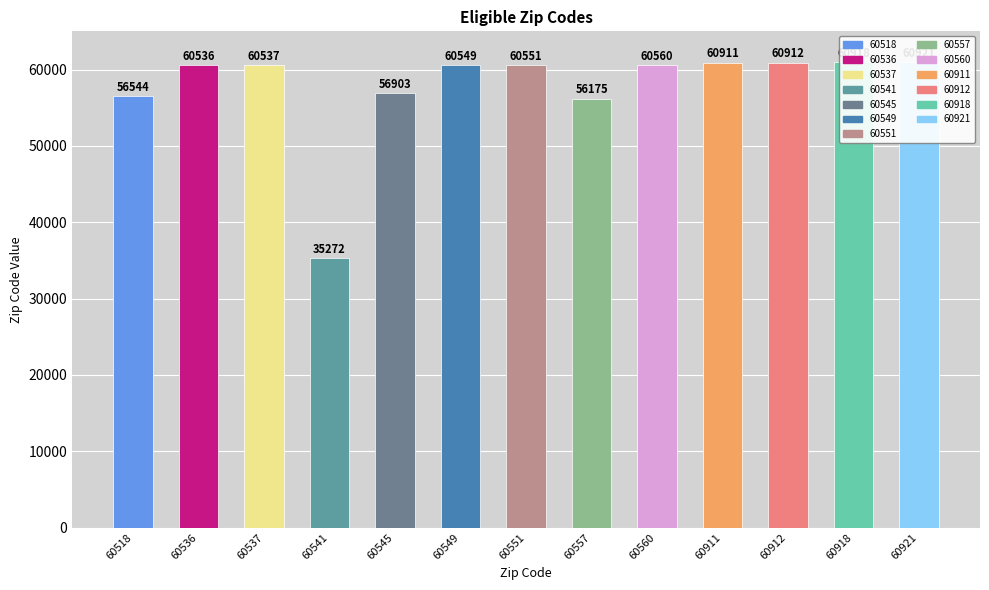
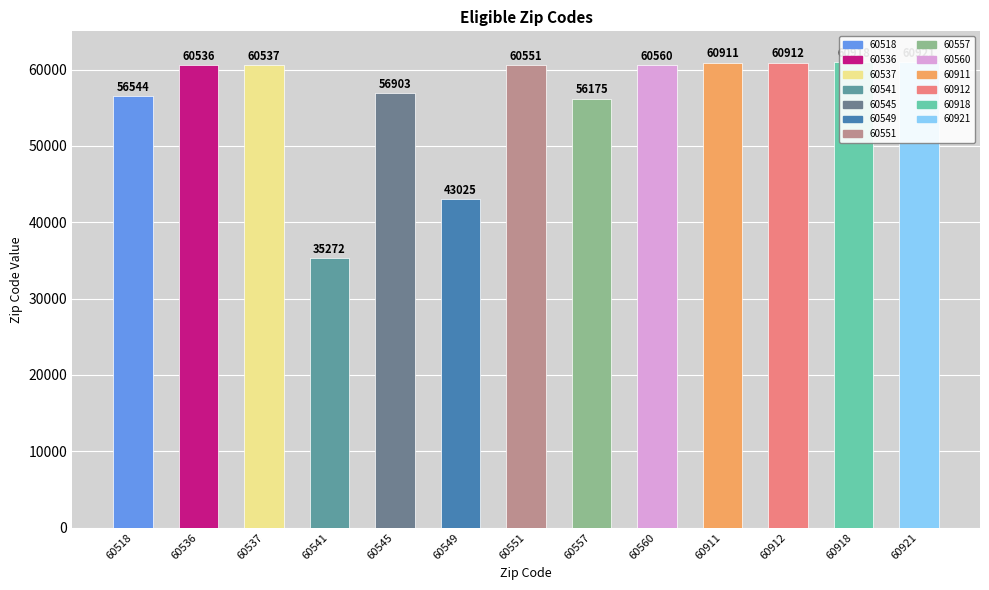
60549: 60549 -> 43025
